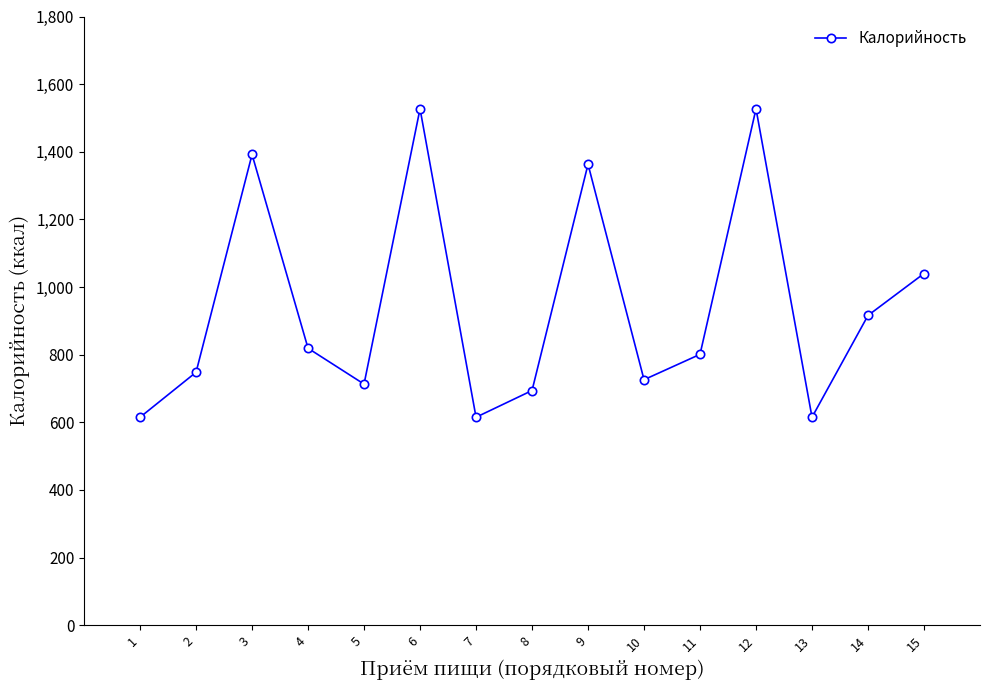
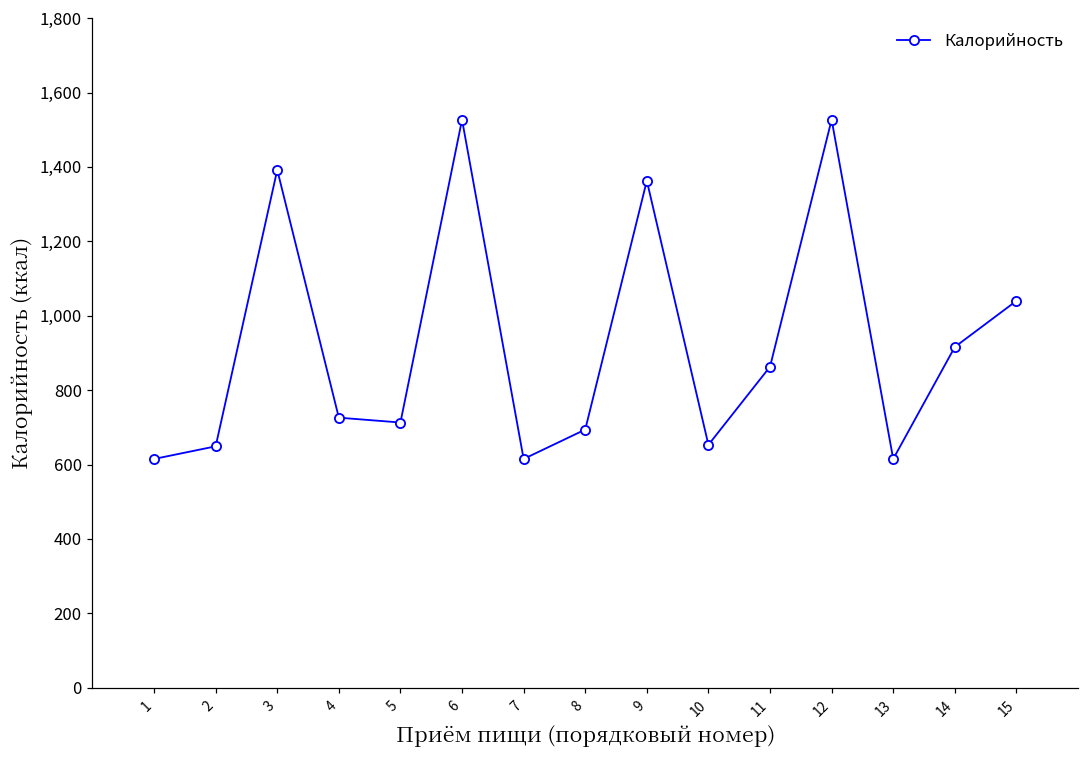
2: 750 -> 650
4: 820 -> 730
10: 730 -> 650
11: 800 -> 860
